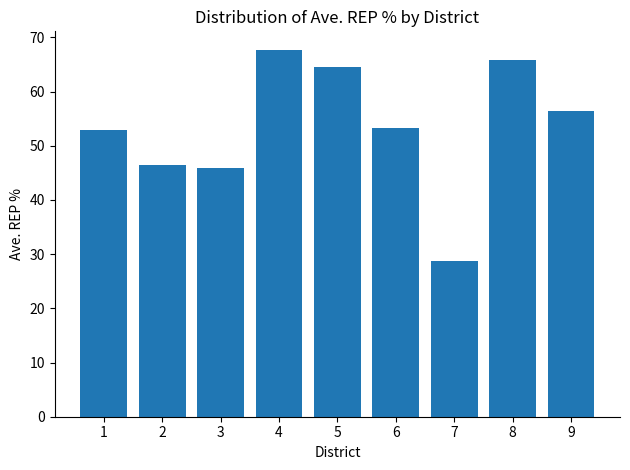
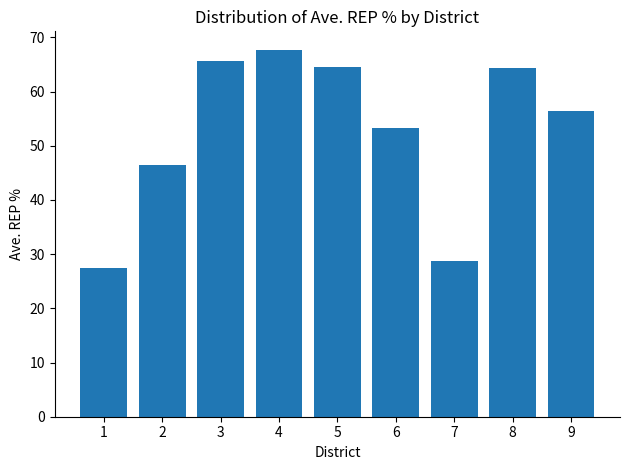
1: 53 -> 27
3: 46 -> 66
8: 66 -> 64
